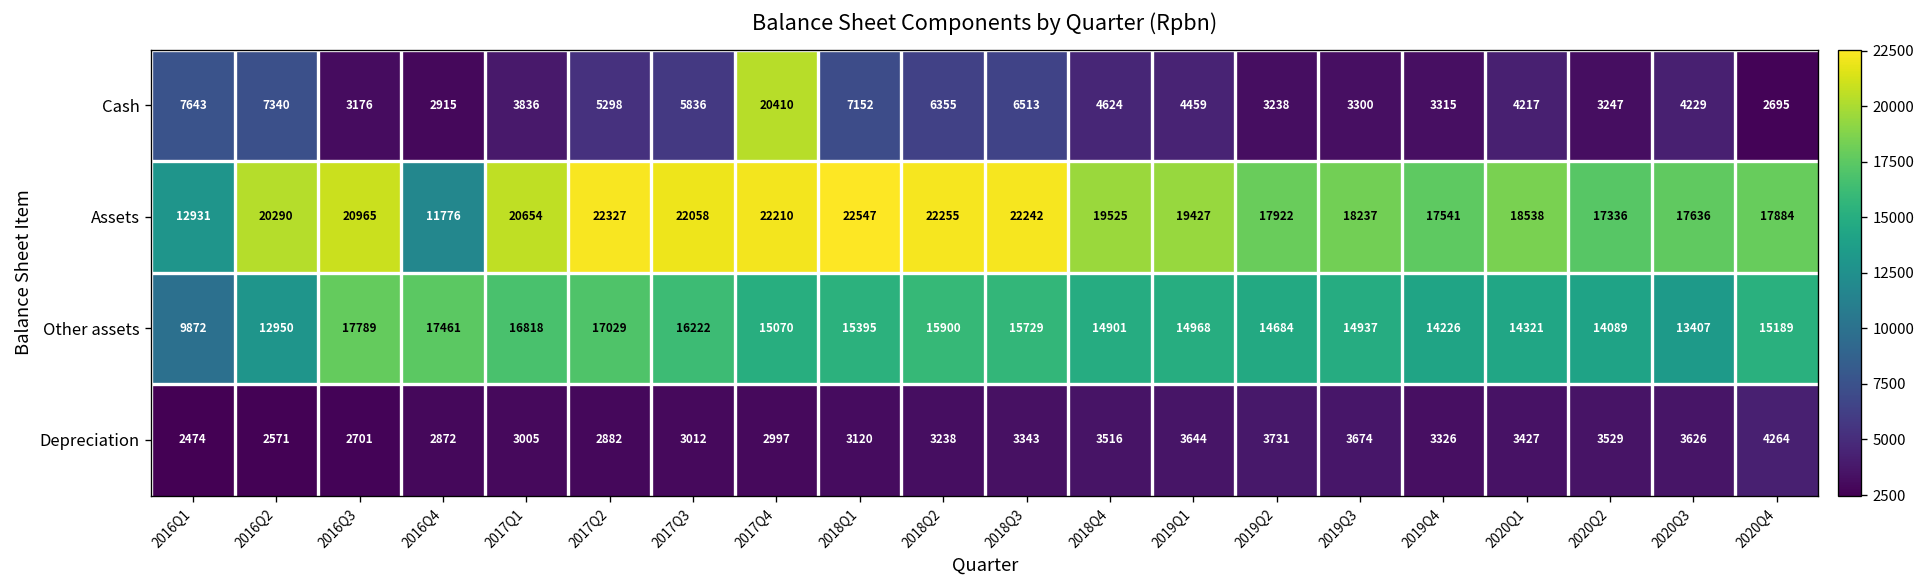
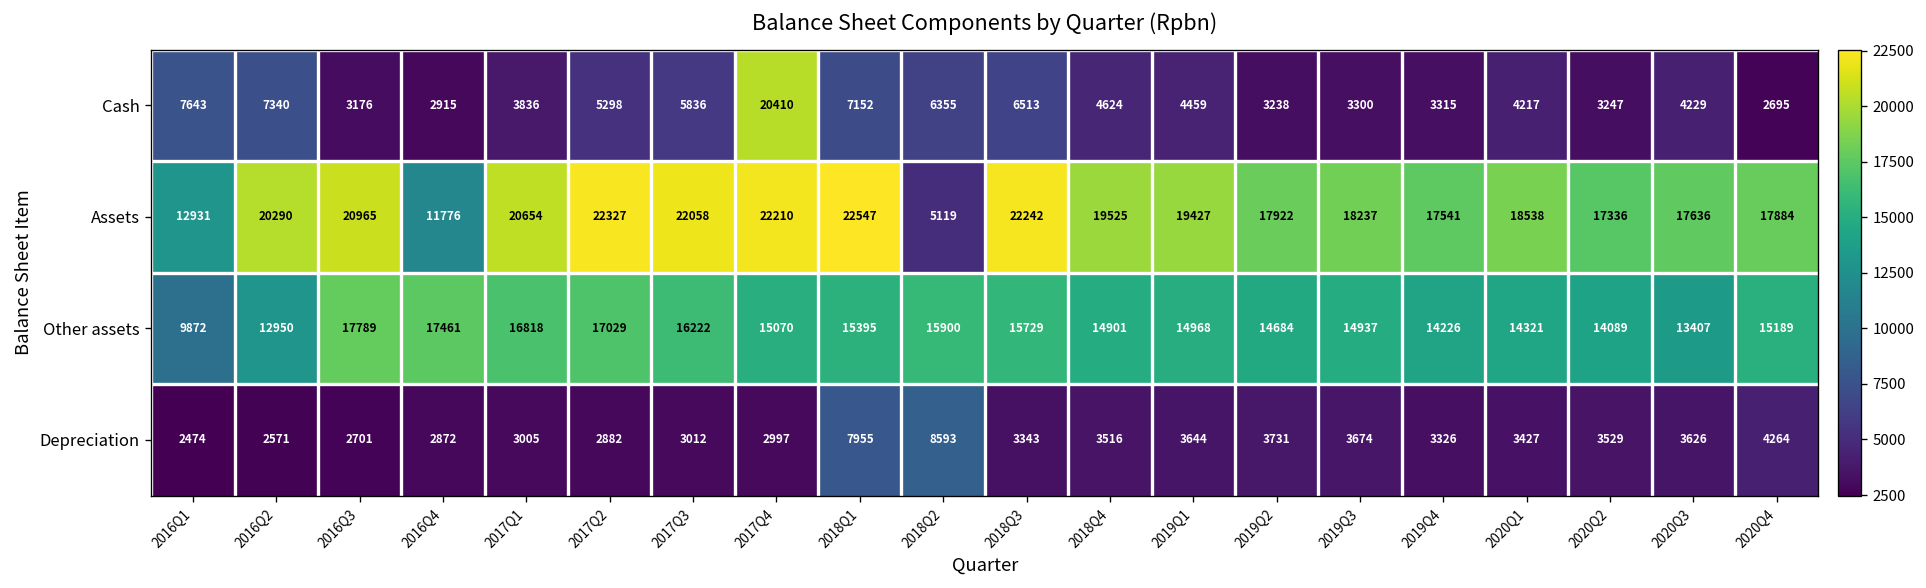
Assets, 2018Q2: 22255 -> 5119
Depreciation, 2018Q1: 3120 -> 7955
Depreciation, 2018Q2: 3238 -> 8593
